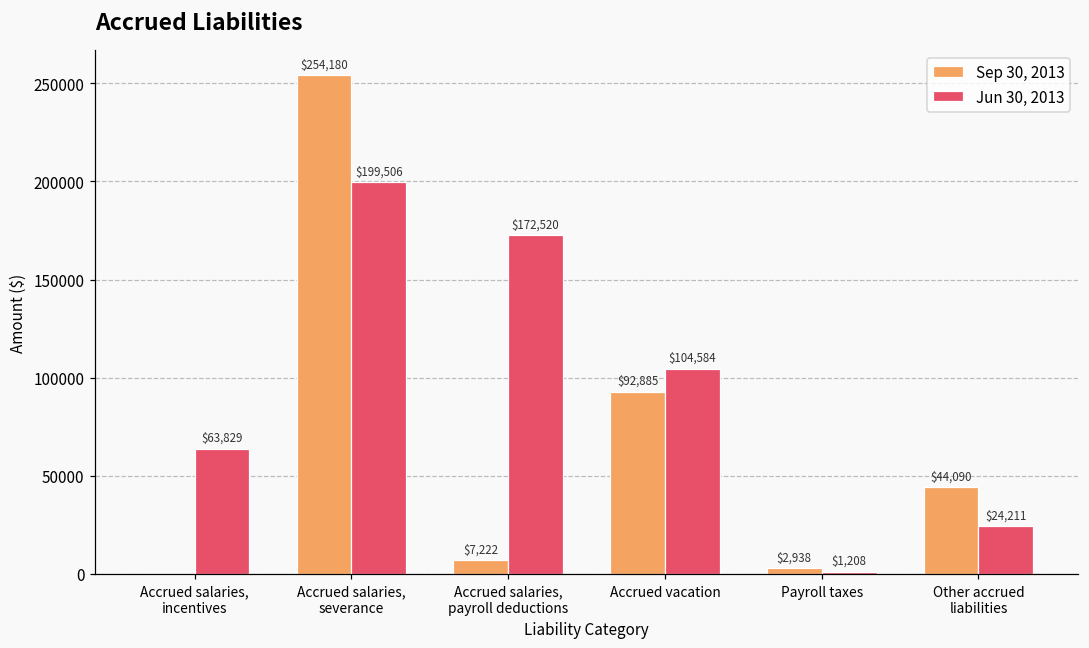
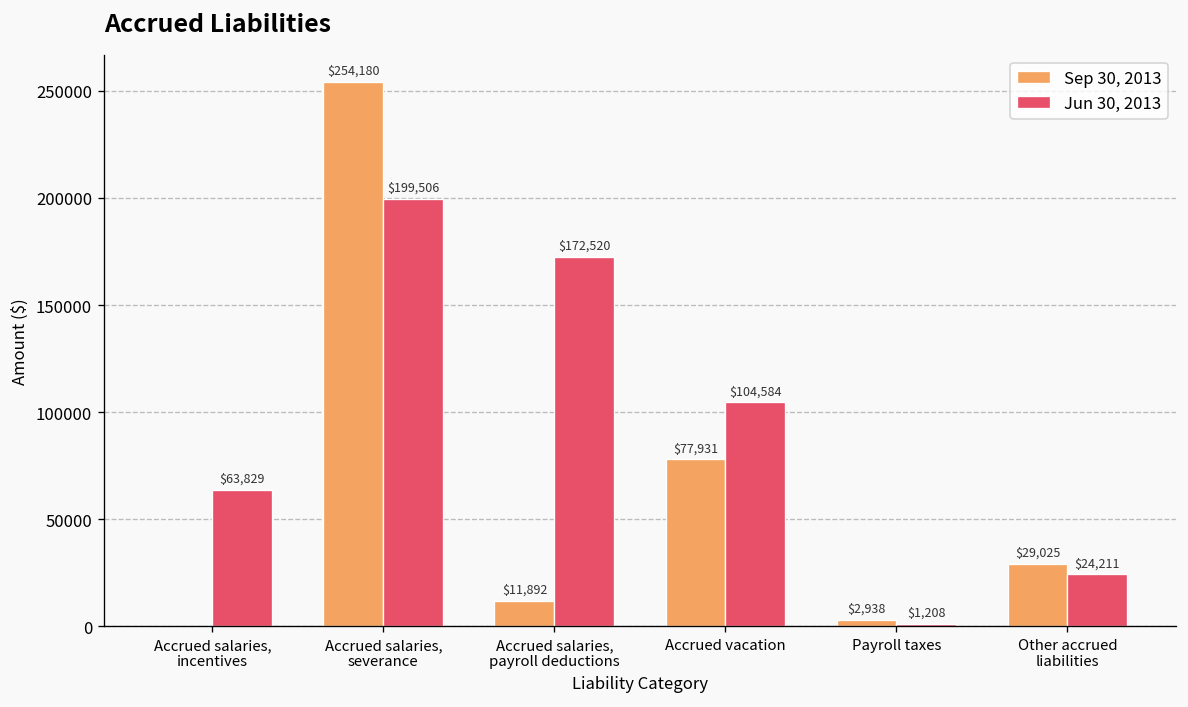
Sep 30, 2013, Accrued salaries, payroll deductions: $7,222 -> $11,892
Sep 30, 2013, Accrued vacation: $92,885 -> $77,931
Sep 30, 2013, Other accrued liabilities: $44,090 -> $29,025
